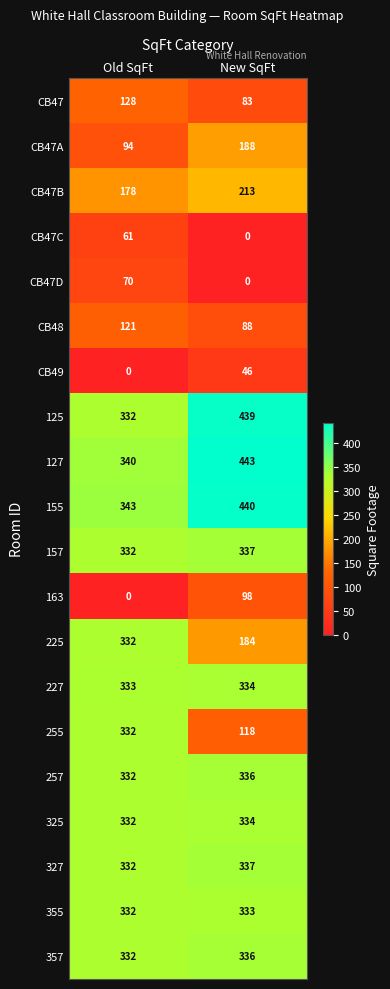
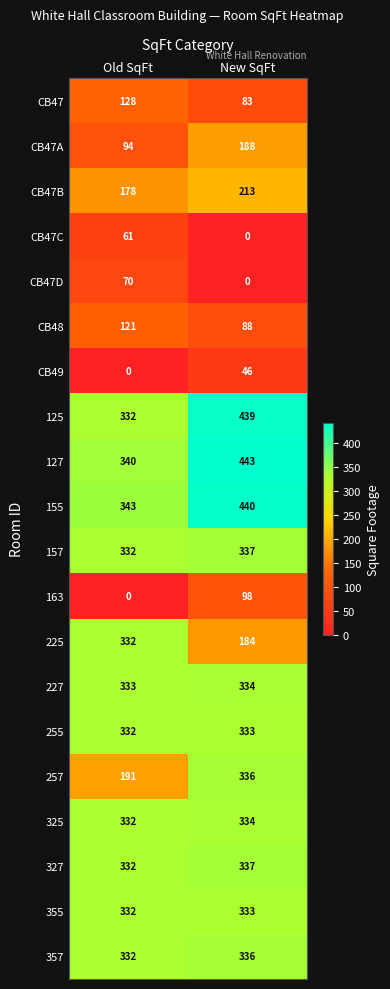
255, New SqFt: 118 -> 333
257, Old SqFt: 332 -> 191
